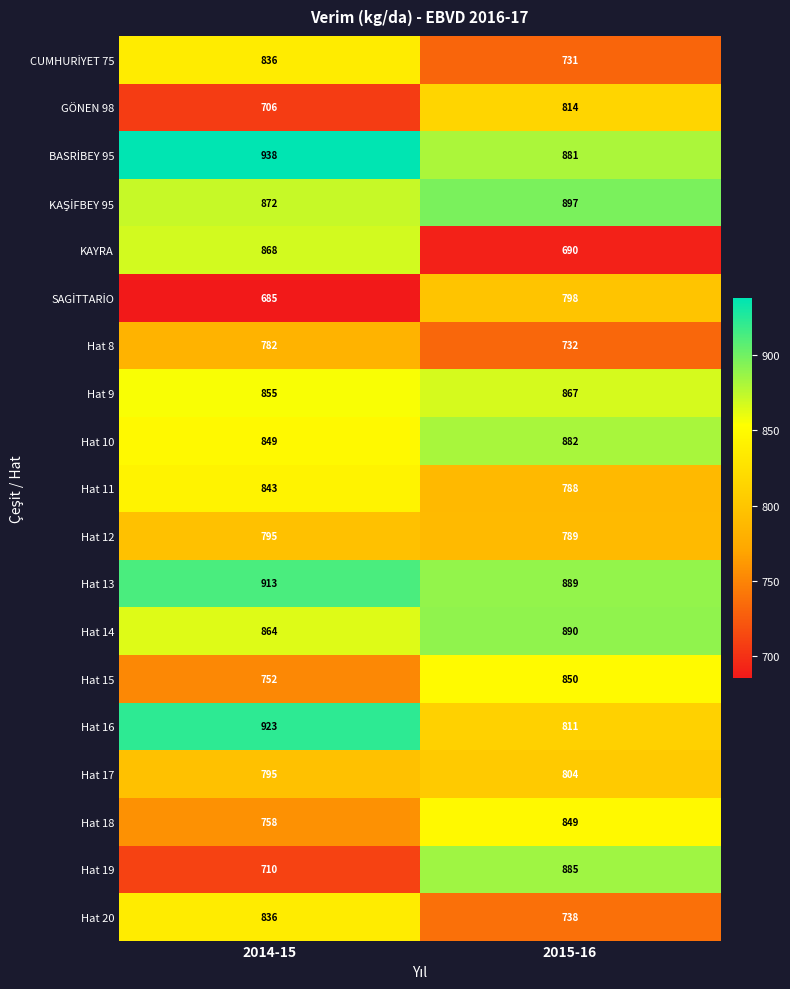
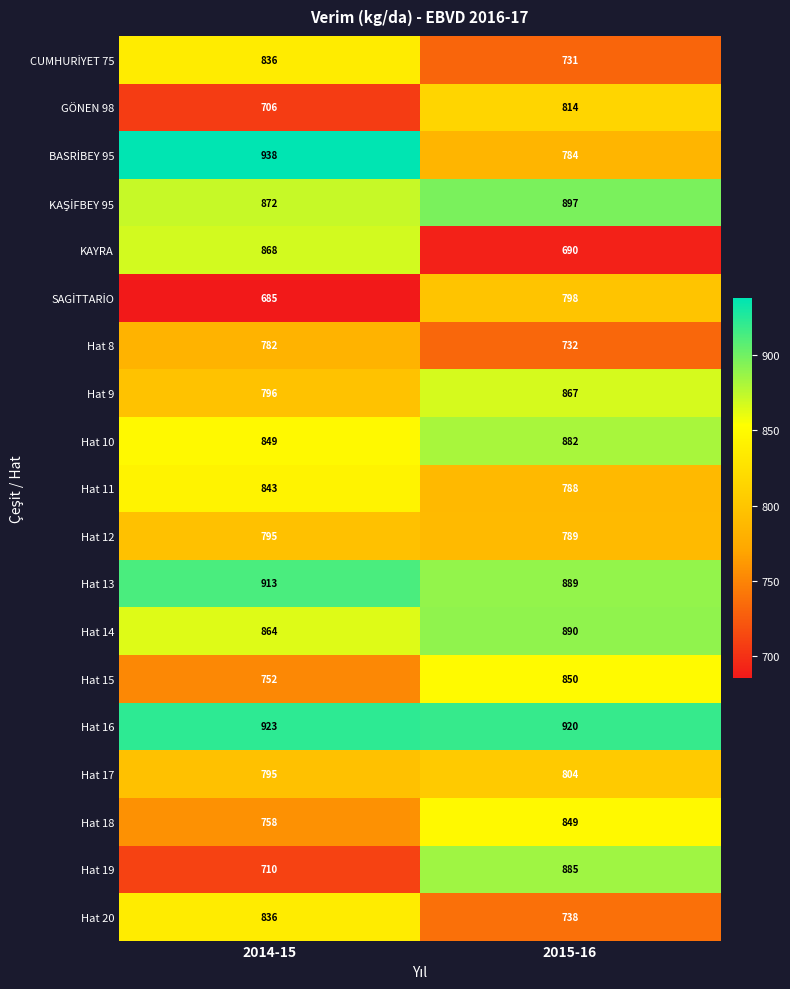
BASRİBEY 95, 2015-16: 881 -> 784
Hat 9, 2014-15: 855 -> 796
Hat 16, 2015-16: 811 -> 920
